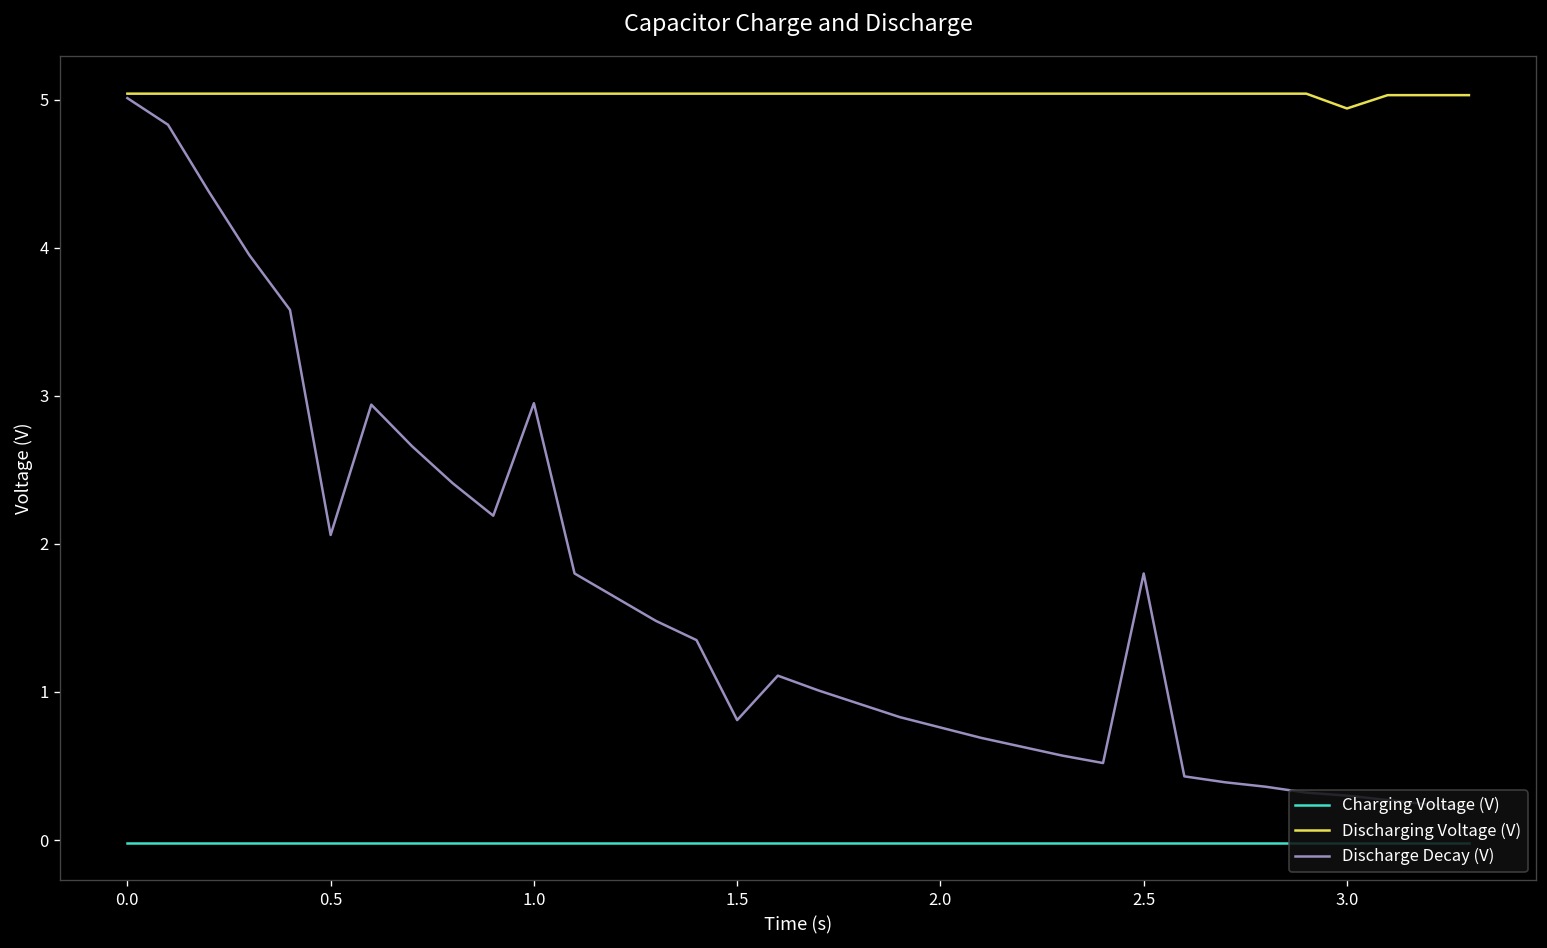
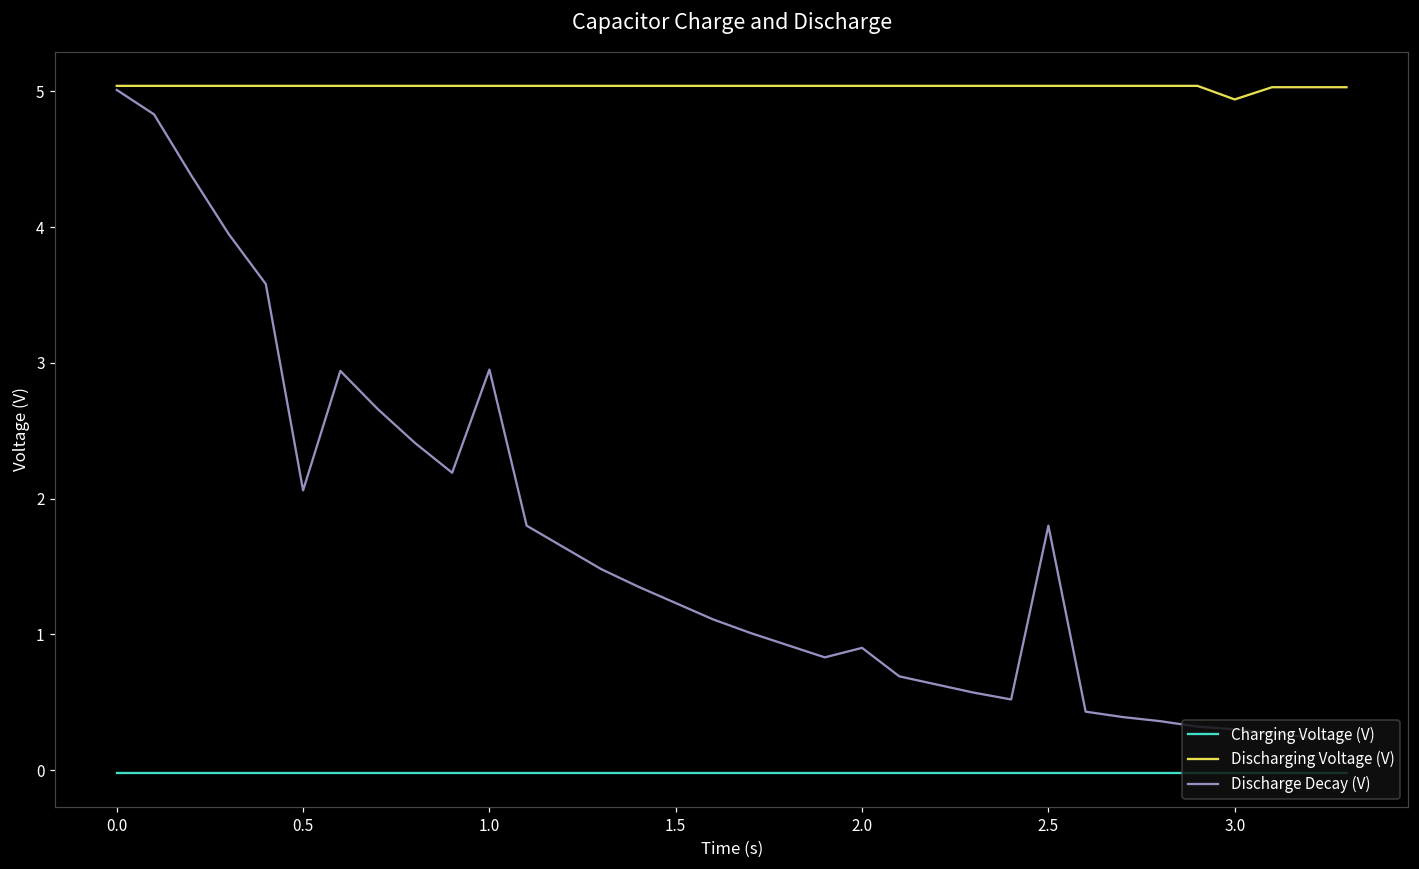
Discharge Decay (V), 1.5: 0.81 -> 1.23
Discharge Decay (V), 2.0: 0.76 -> 0.90
